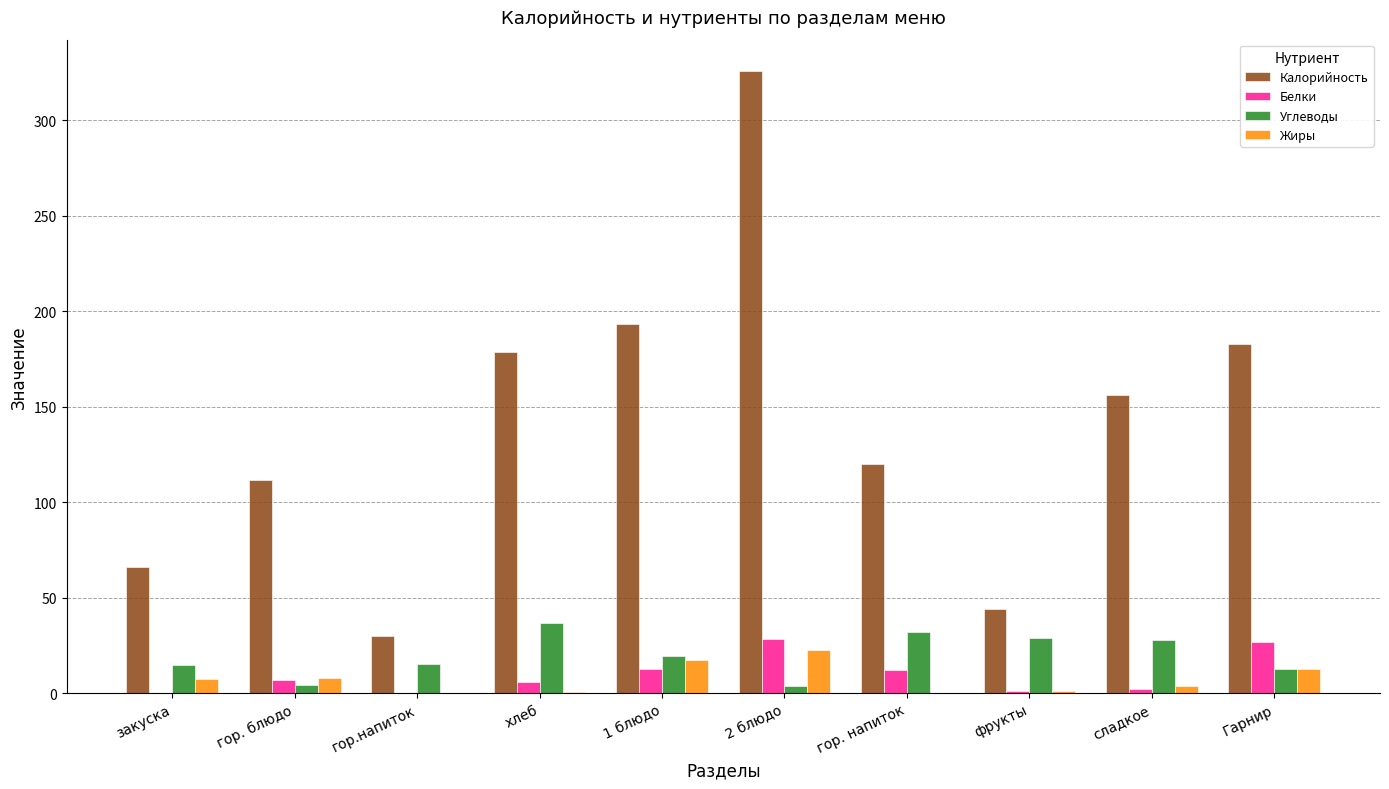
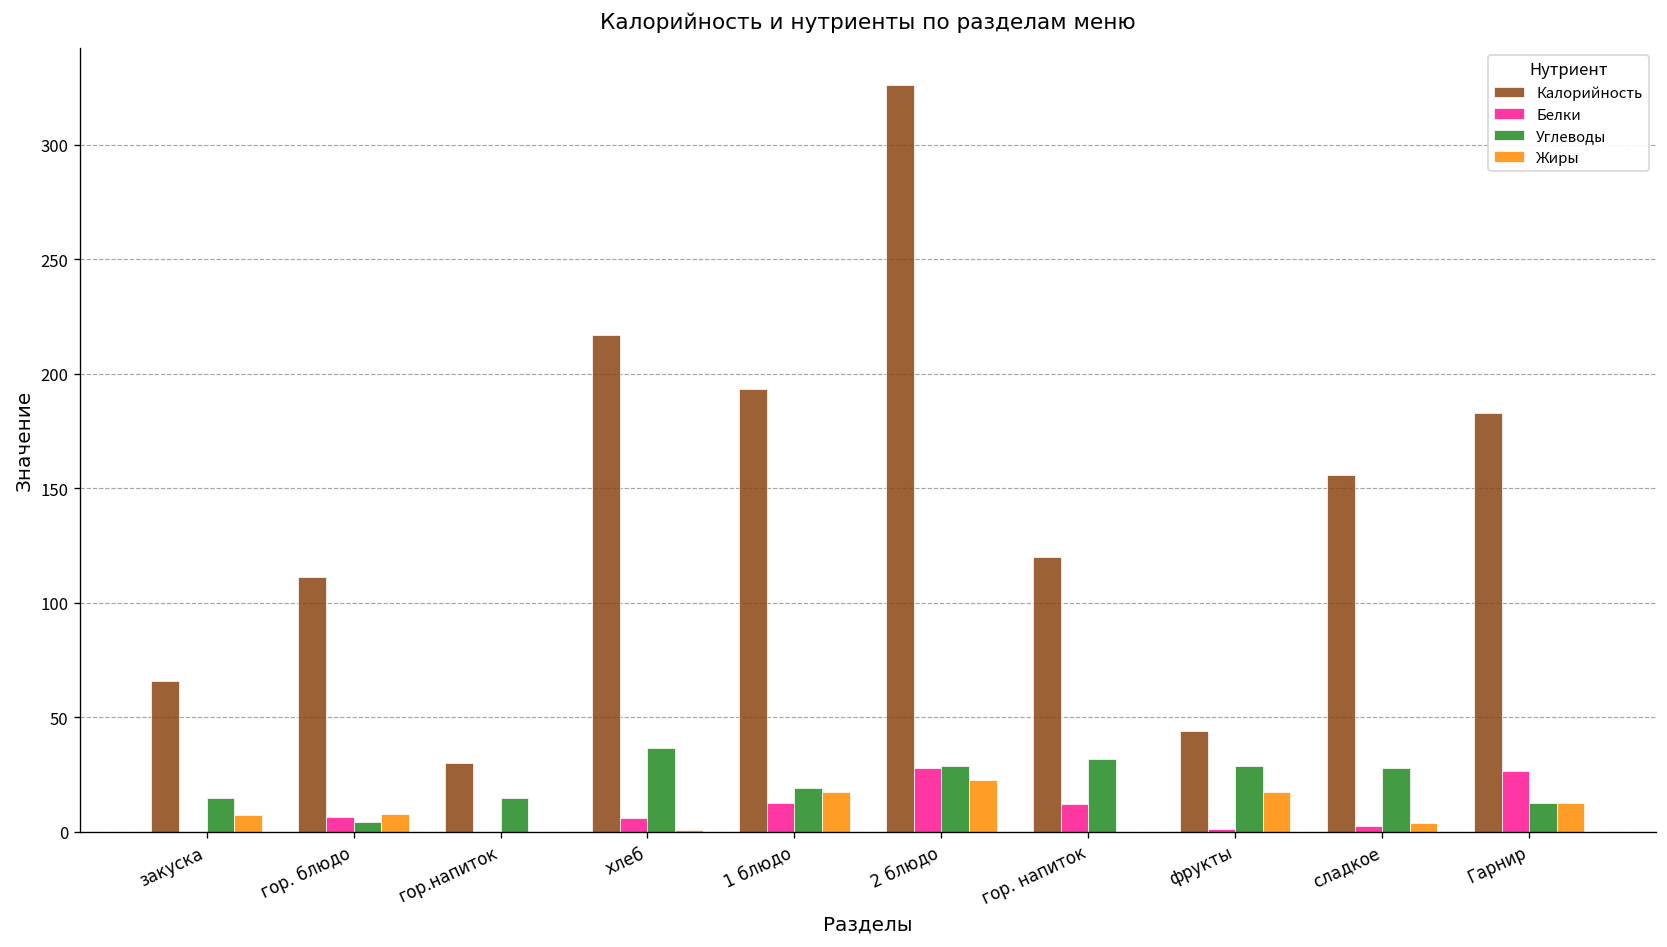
Калорийность, хлеб: 179 -> 217
Углеводы, 2 блюдо: 4 -> 29
Жиры, фрукты: 1 -> 18
